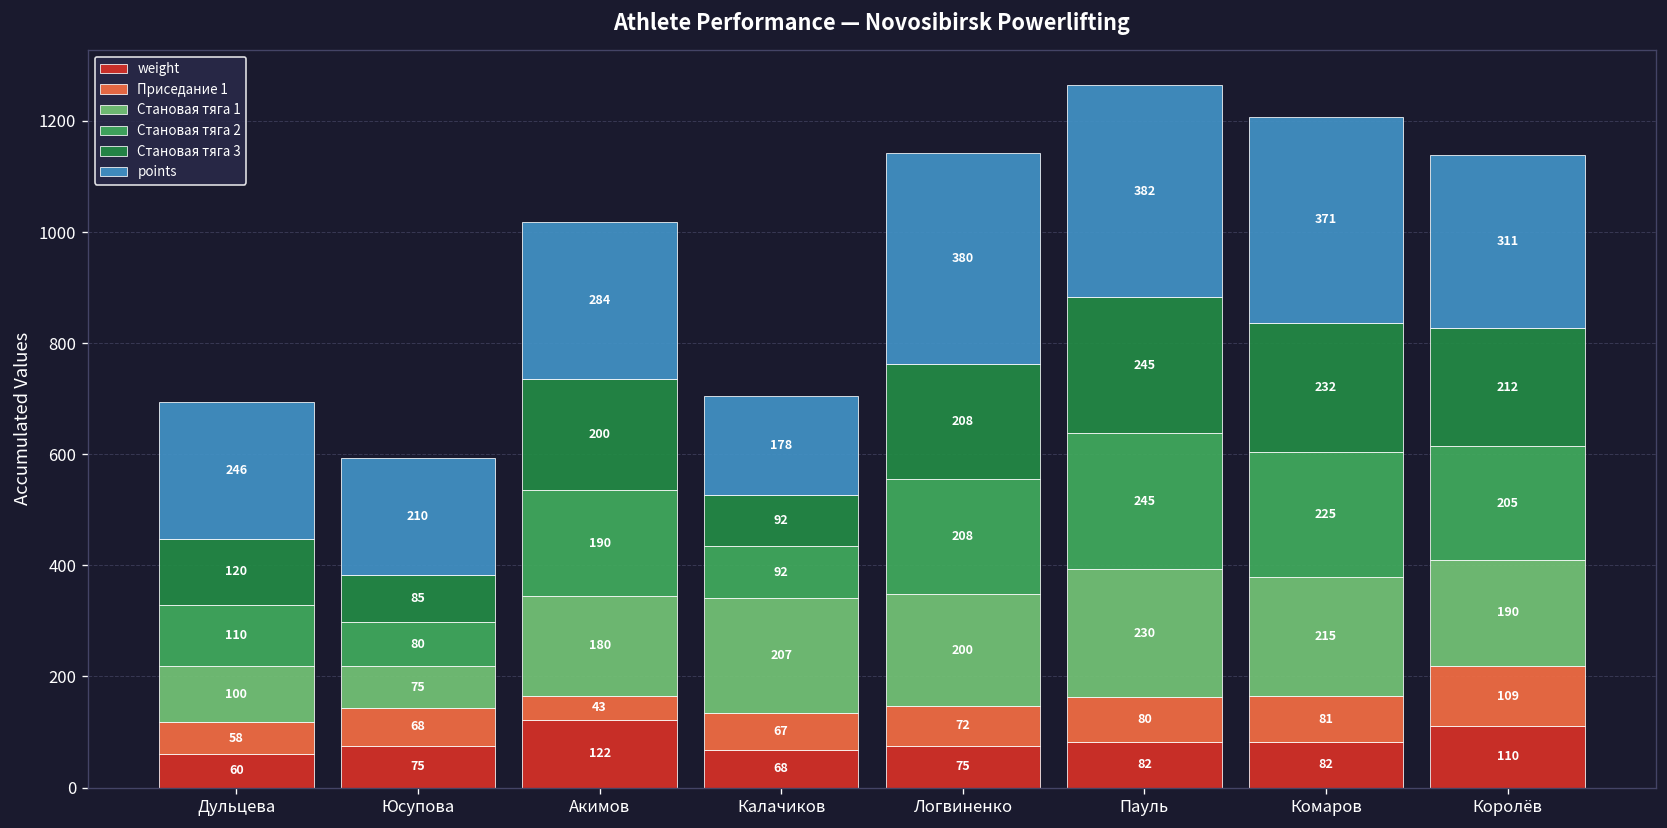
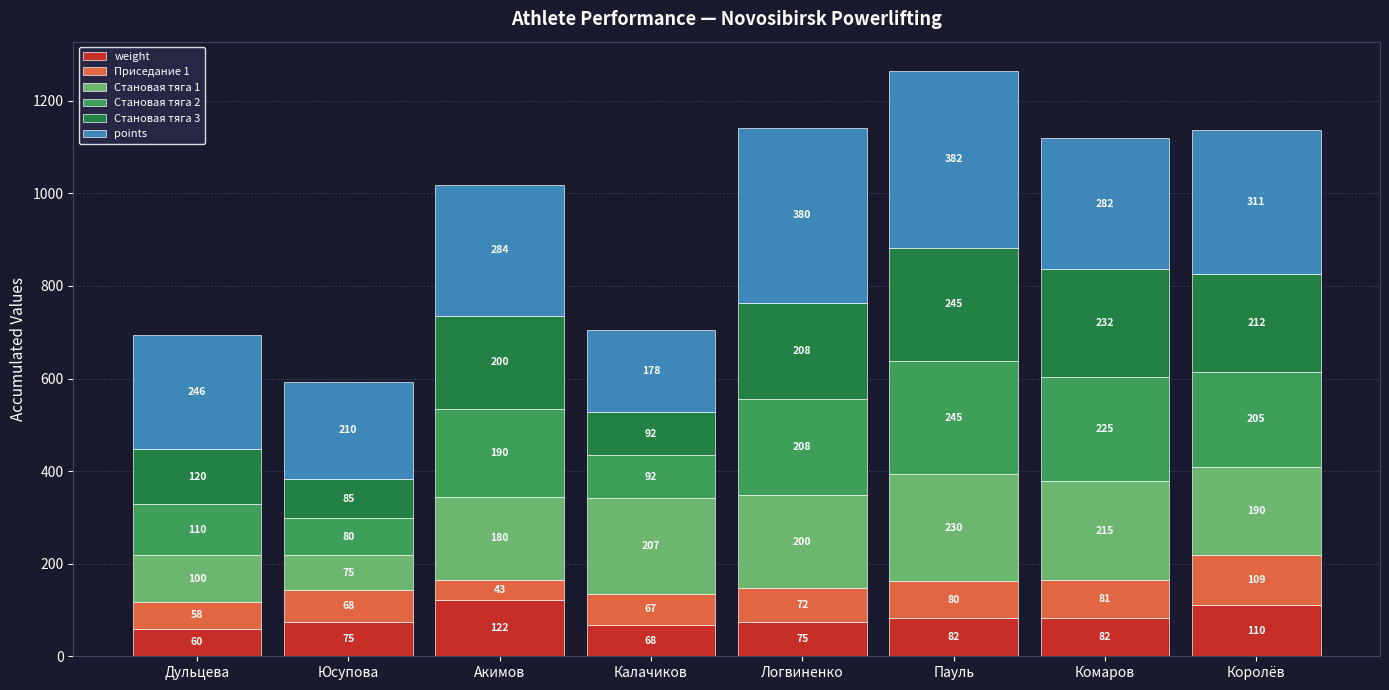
points, Комаров: 371 -> 282
